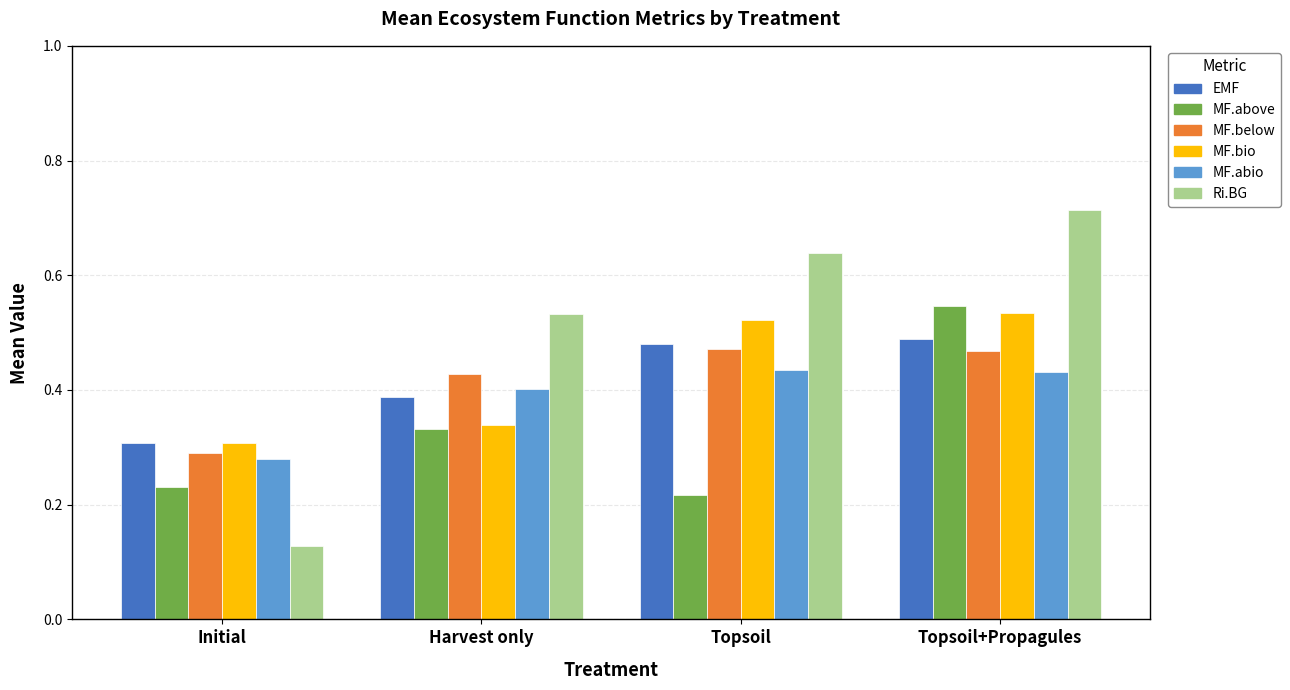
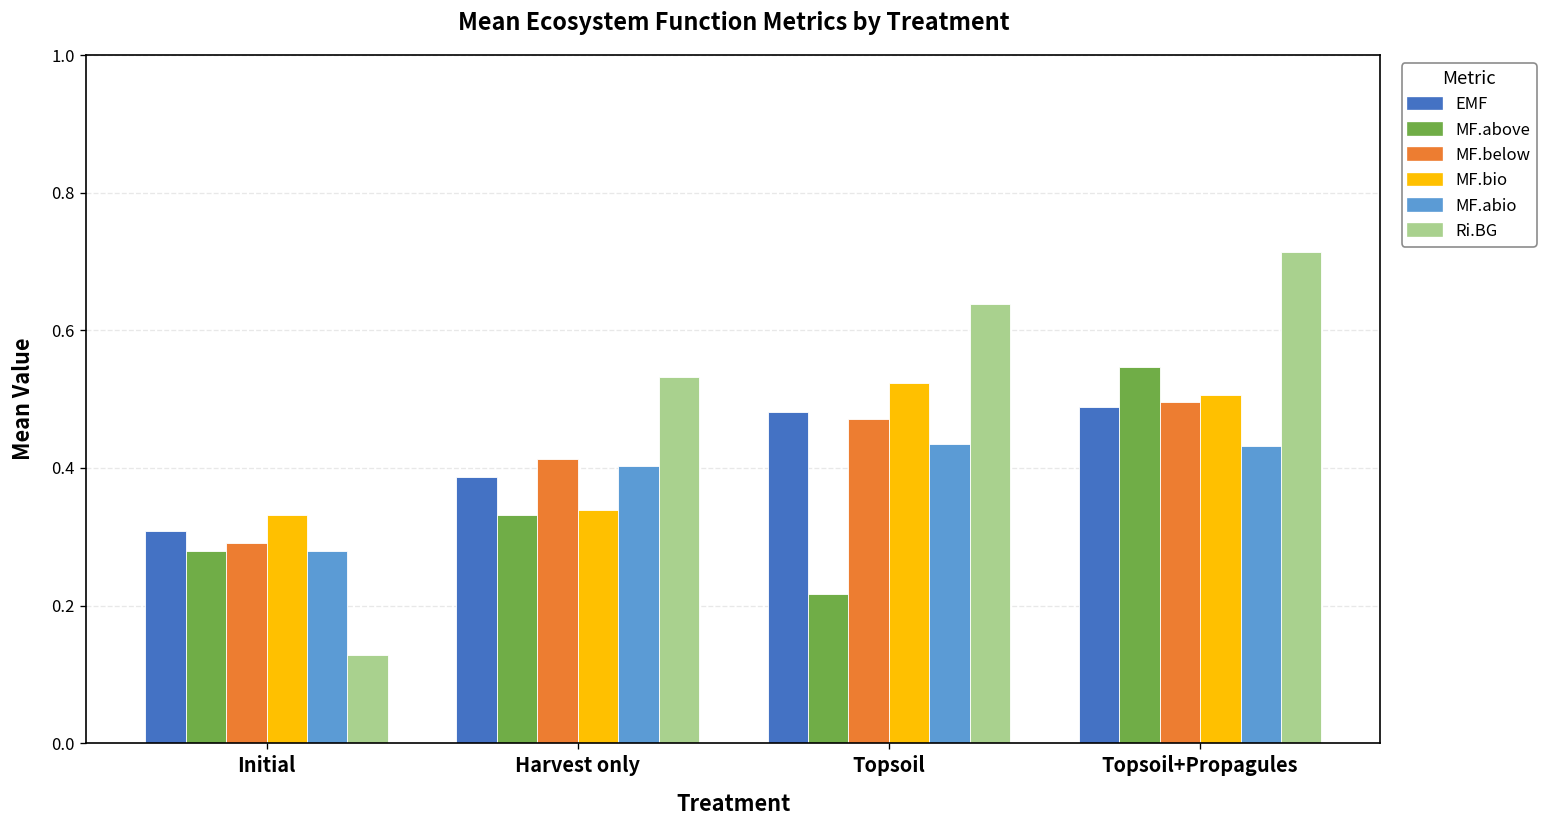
MF.above, Initial: 0.23 -> 0.28
MF.bio, Initial: 0.31 -> 0.33
MF.below, Harvest only: 0.43 -> 0.41
MF.below, Topsoil+Propagules: 0.47 -> 0.50
MF.bio, Topsoil+Propagules: 0.53 -> 0.51
